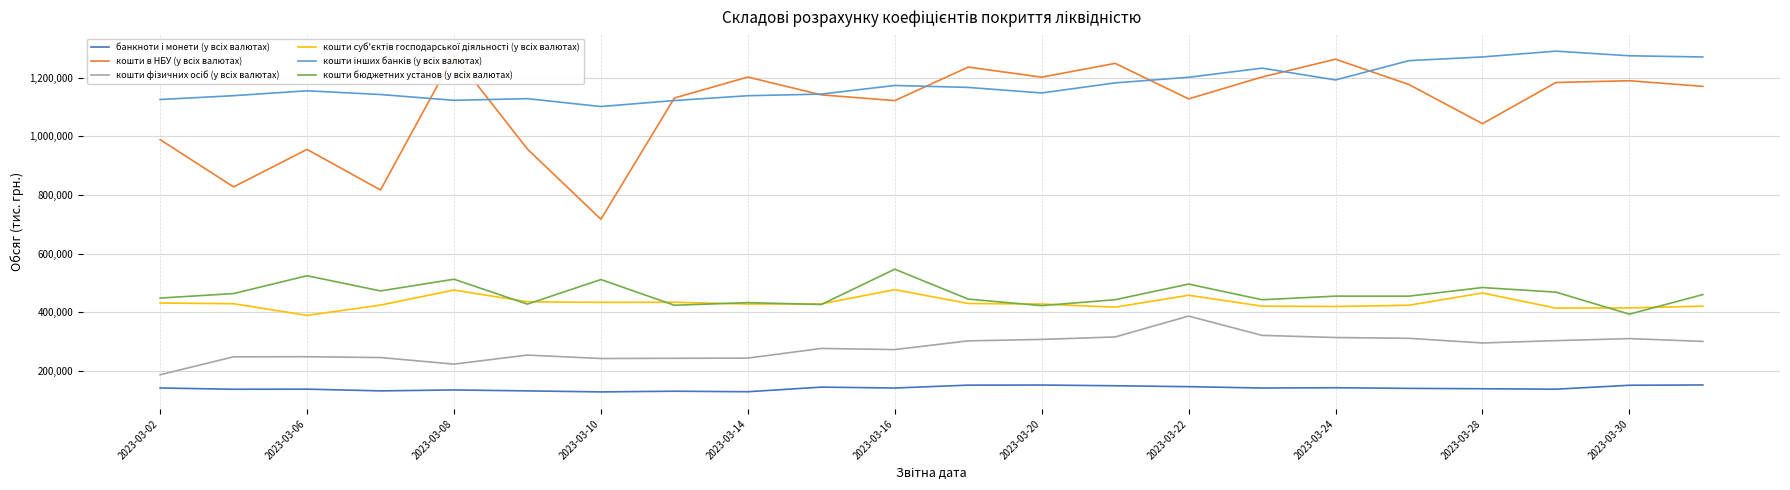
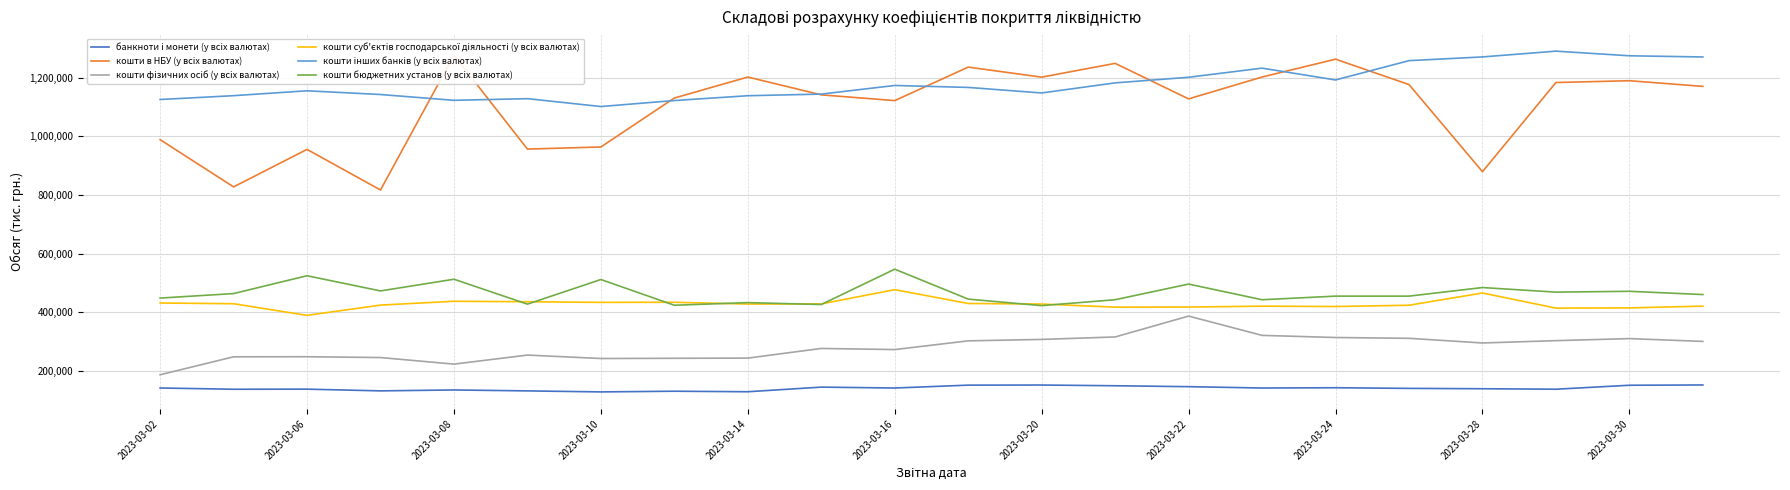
кошти суб'єктів господарської діяльності (у всіх валютах), 2023-03-08: 480,000 -> 440,000
кошти в НБУ (у всіх валютах), 2023-03-10: 720,000 -> 960,000
кошти суб'єктів господарської діяльності (у всіх валютах), 2023-03-22: 460,000 -> 420,000
кошти в НБУ (у всіх валютах), 2023-03-28: 1,040,000 -> 880,000
кошти бюджетних установ (у всіх валютах), 2023-03-30: 390,000 -> 470,000
